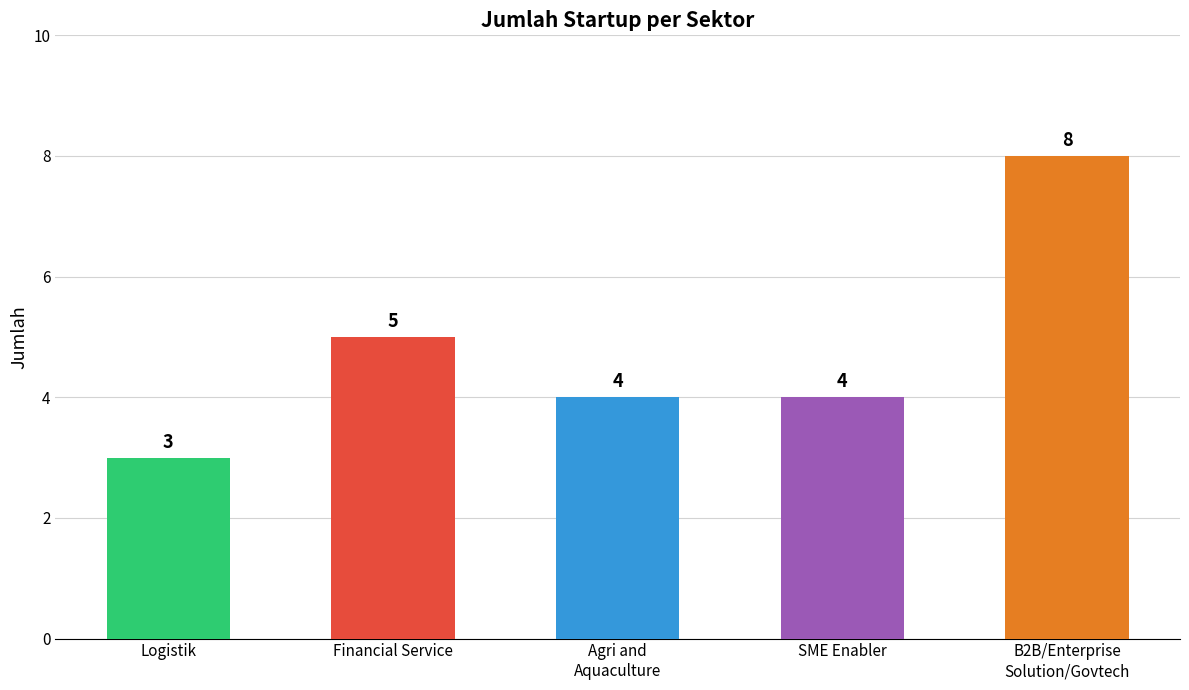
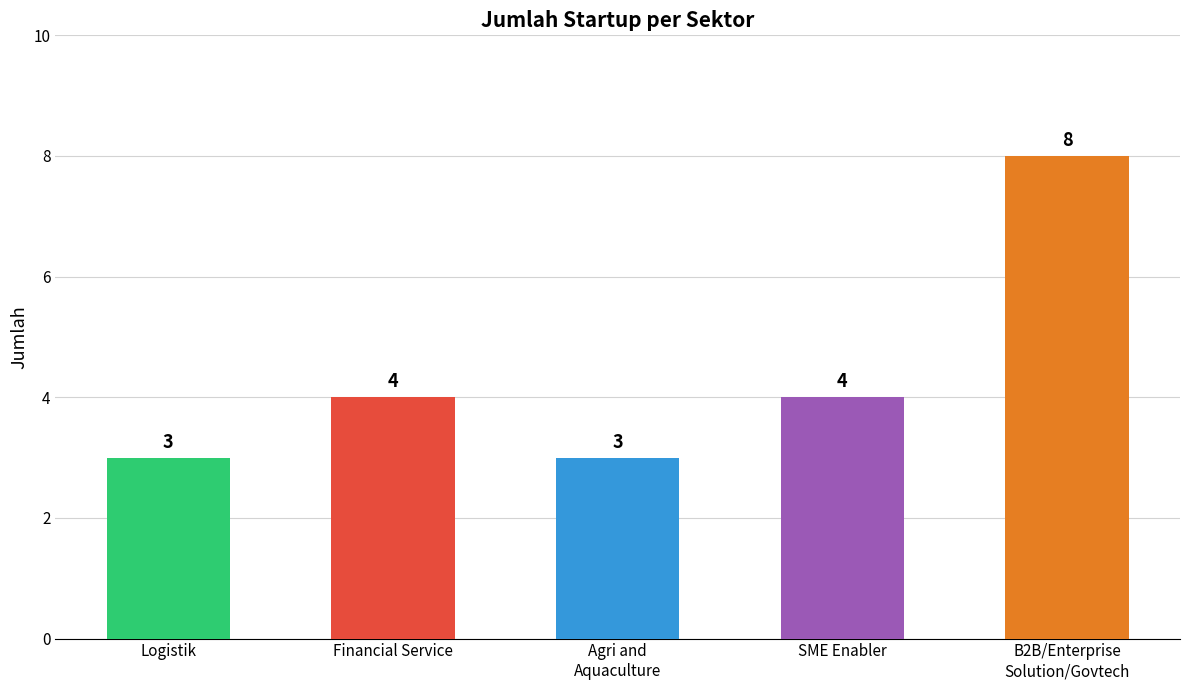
Financial Service: 5 -> 4
Agri and Aquaculture: 4 -> 3
